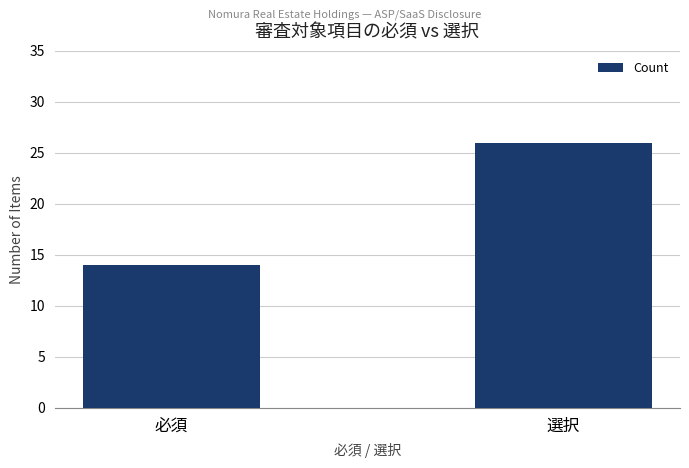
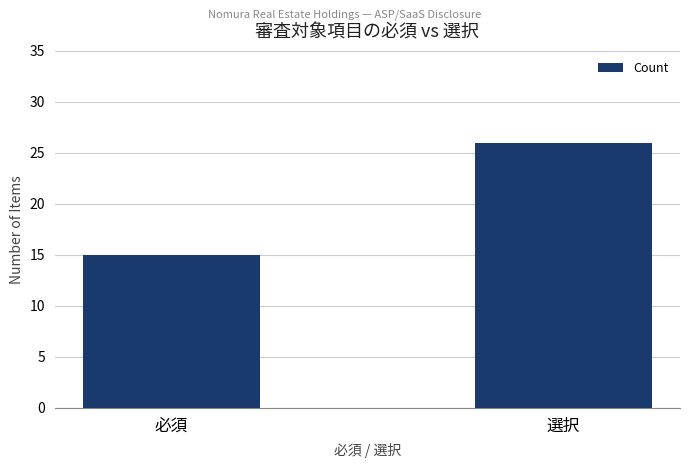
必須: 14 -> 15
